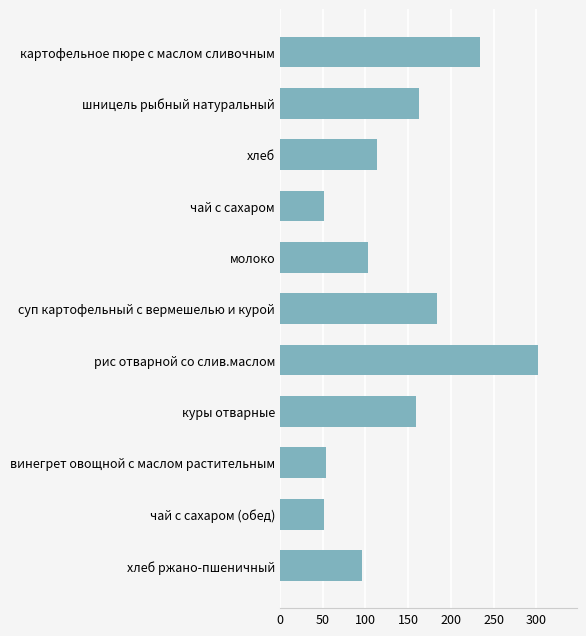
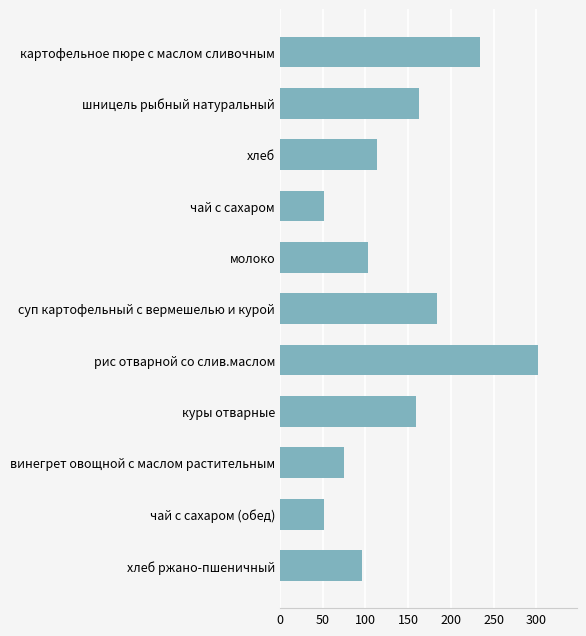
винегрет овощной с маслом растительным: 50 -> 70
